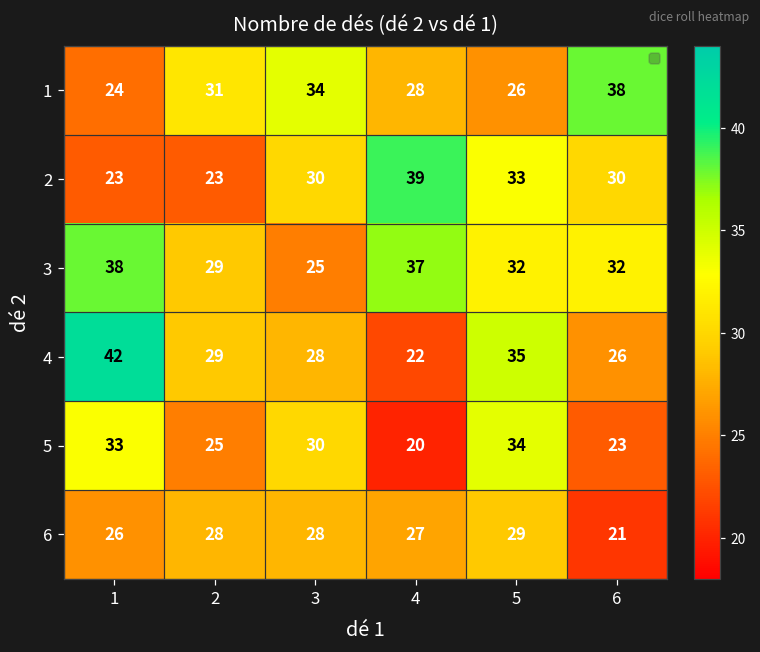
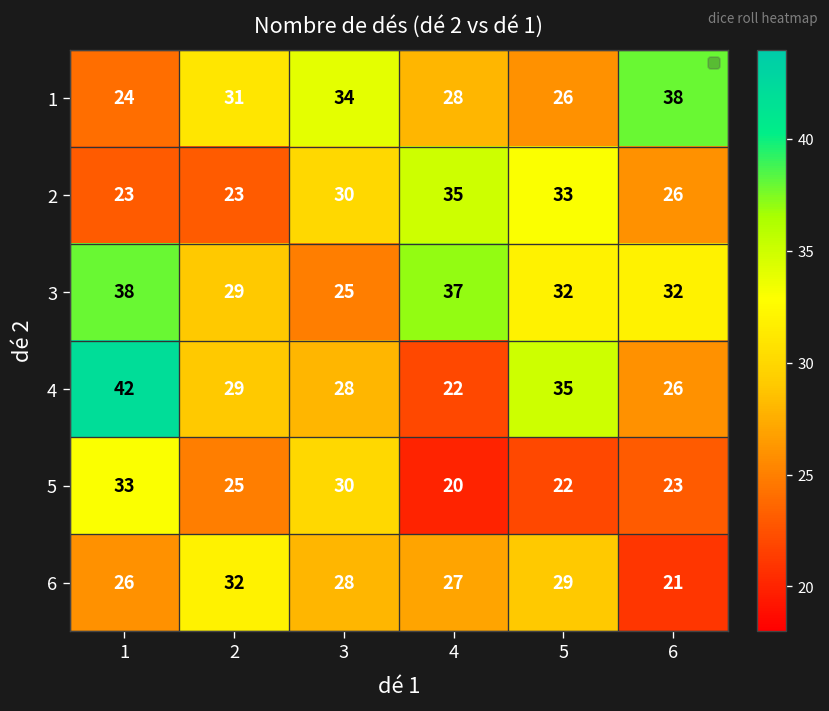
2, 4: 39 -> 35
2, 6: 30 -> 26
5, 5: 34 -> 22
6, 2: 28 -> 32
